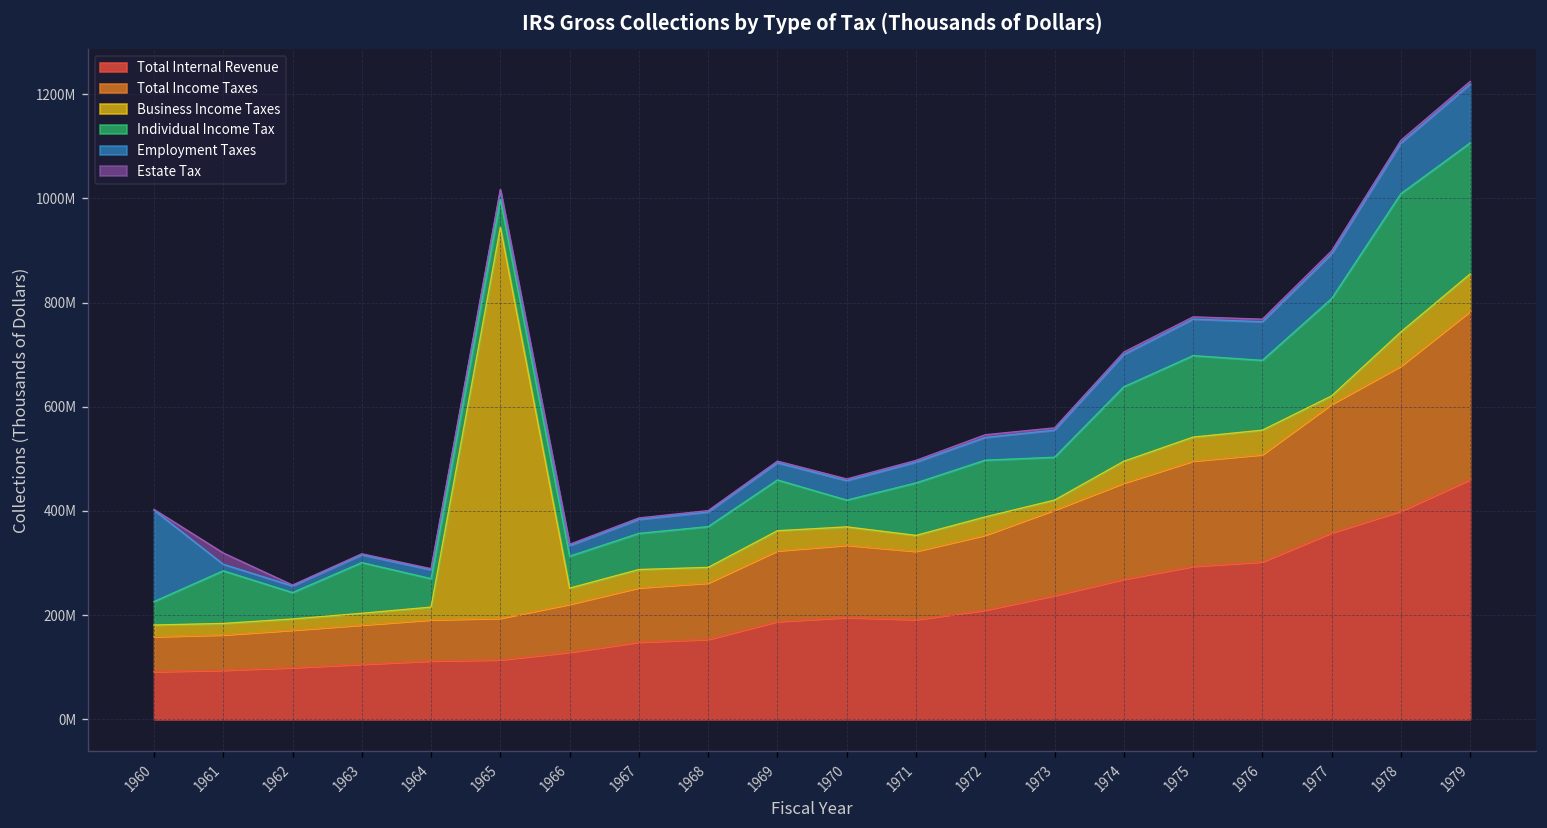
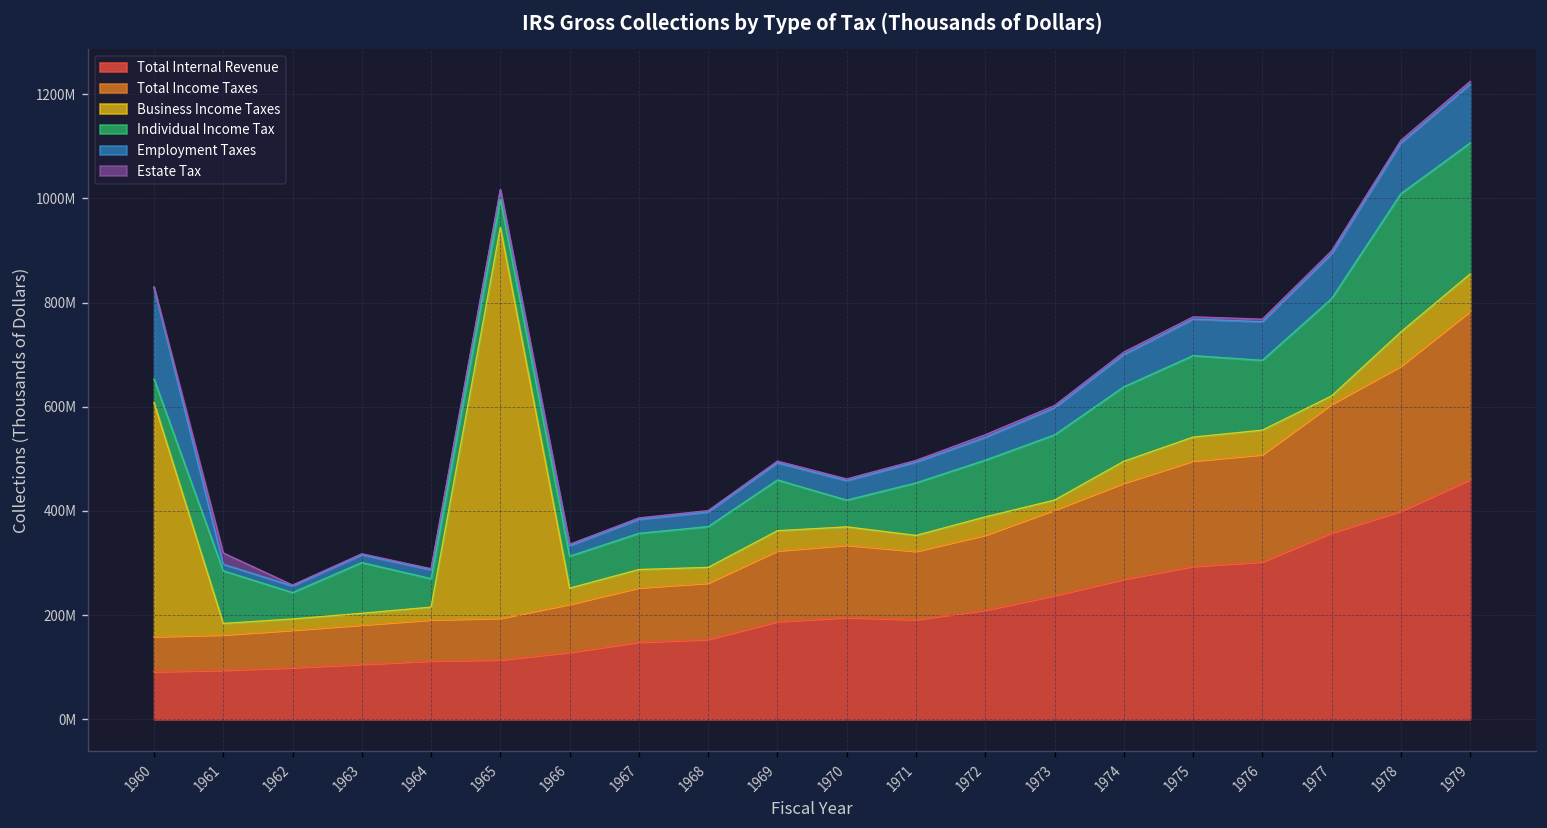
Business Income Taxes, 1960: 20000000 -> 450000000
Individual Income Tax, 1973: 80000000 -> 130000000
